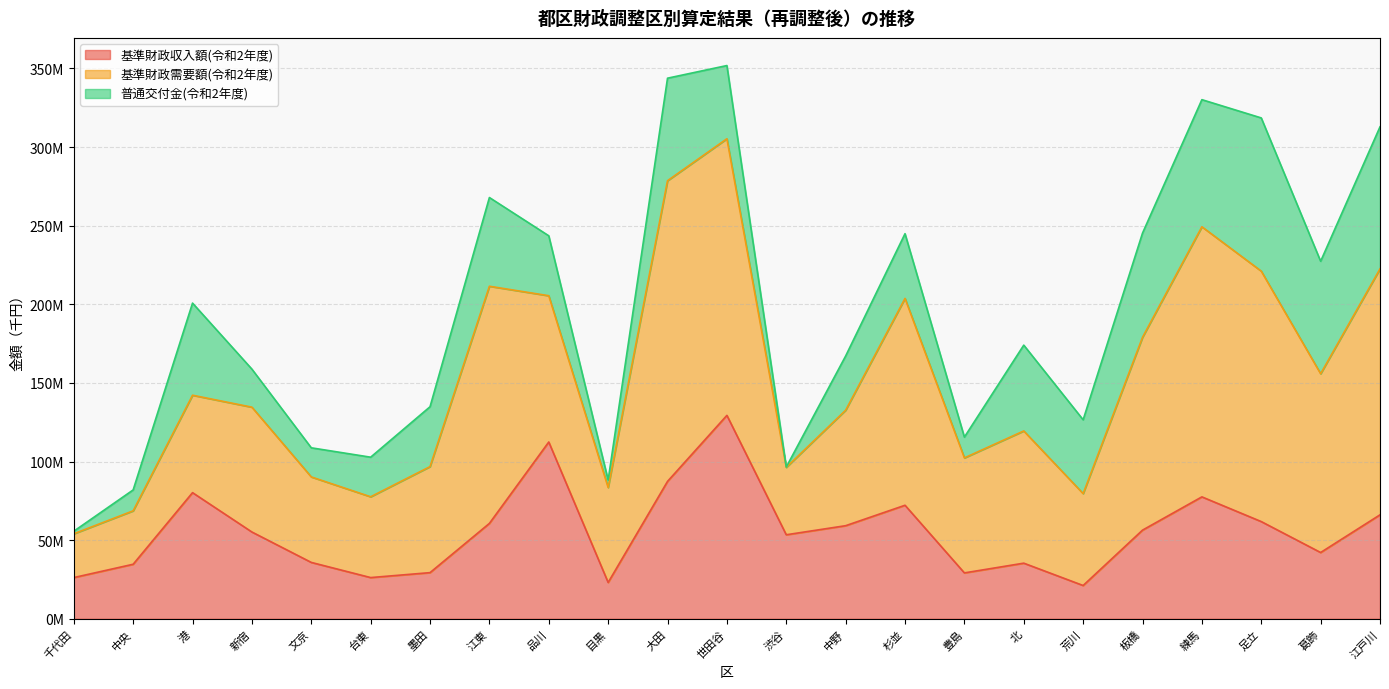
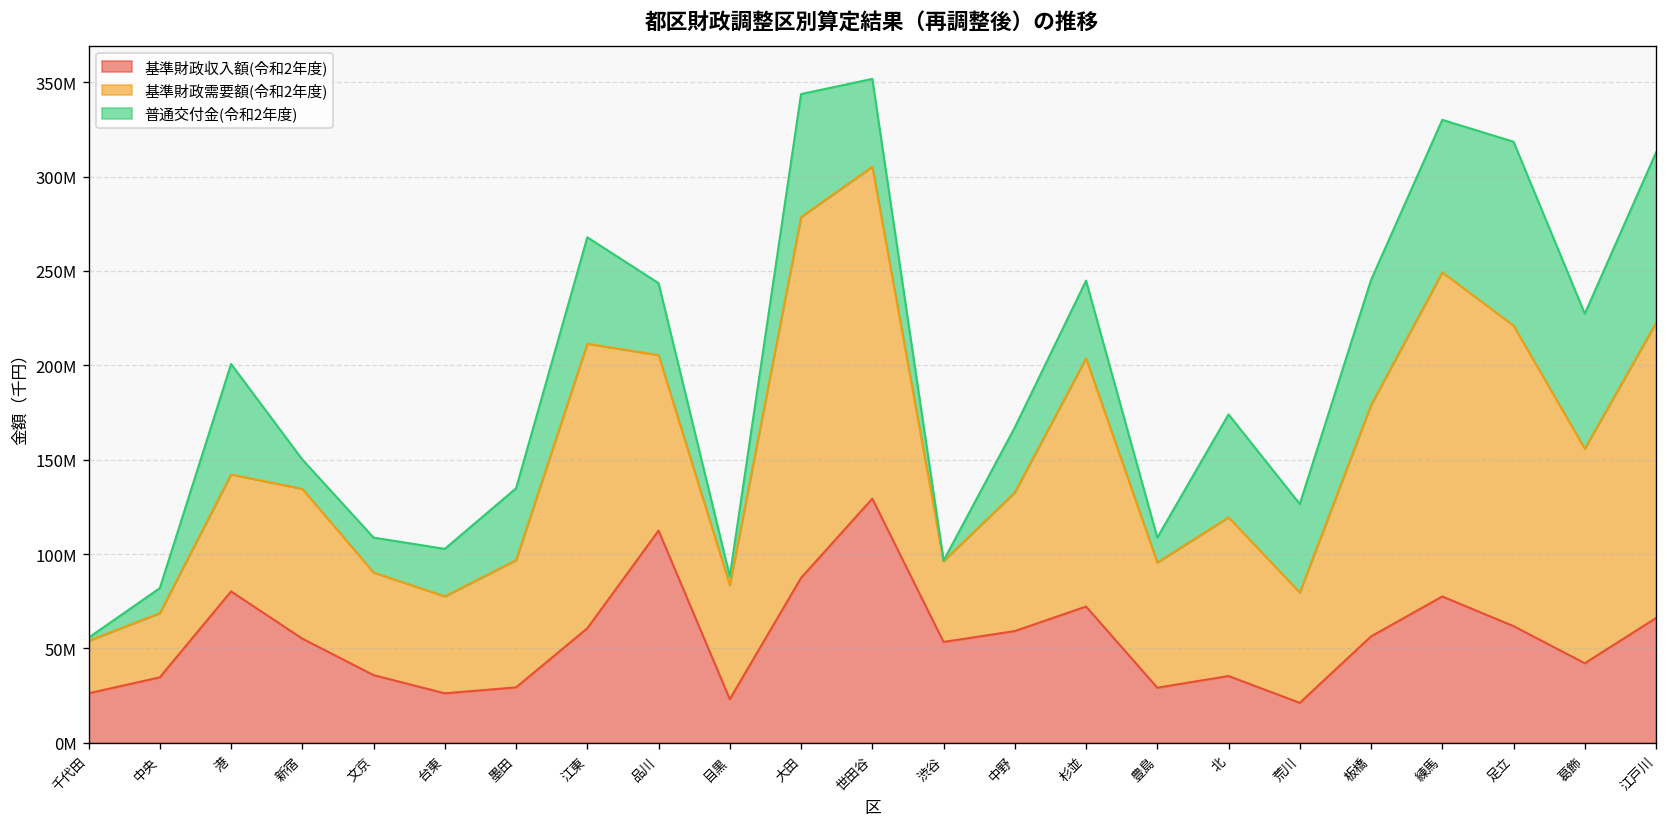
普通交付金(令和2年度), 新宿: 24000000 -> 16000000
基準財政需要額(令和2年度), 豊島: 73000000 -> 66000000
